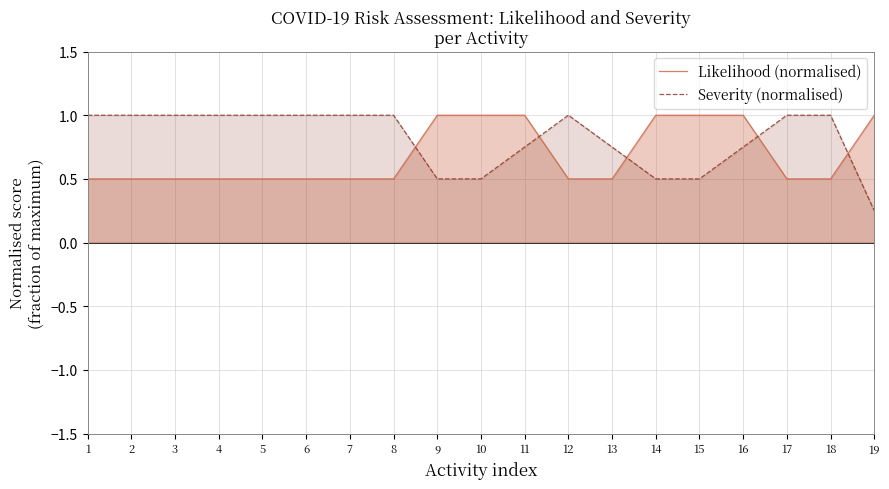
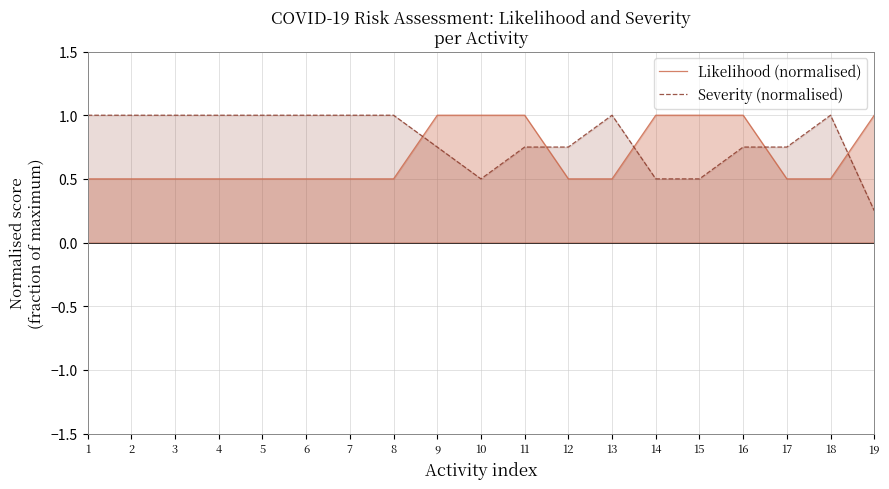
Severity (normalised), 9: 0.50 -> 0.75
Severity (normalised), 12: 1.00 -> 0.75
Severity (normalised), 13: 0.75 -> 1.00
Severity (normalised), 17: 1.00 -> 0.75
